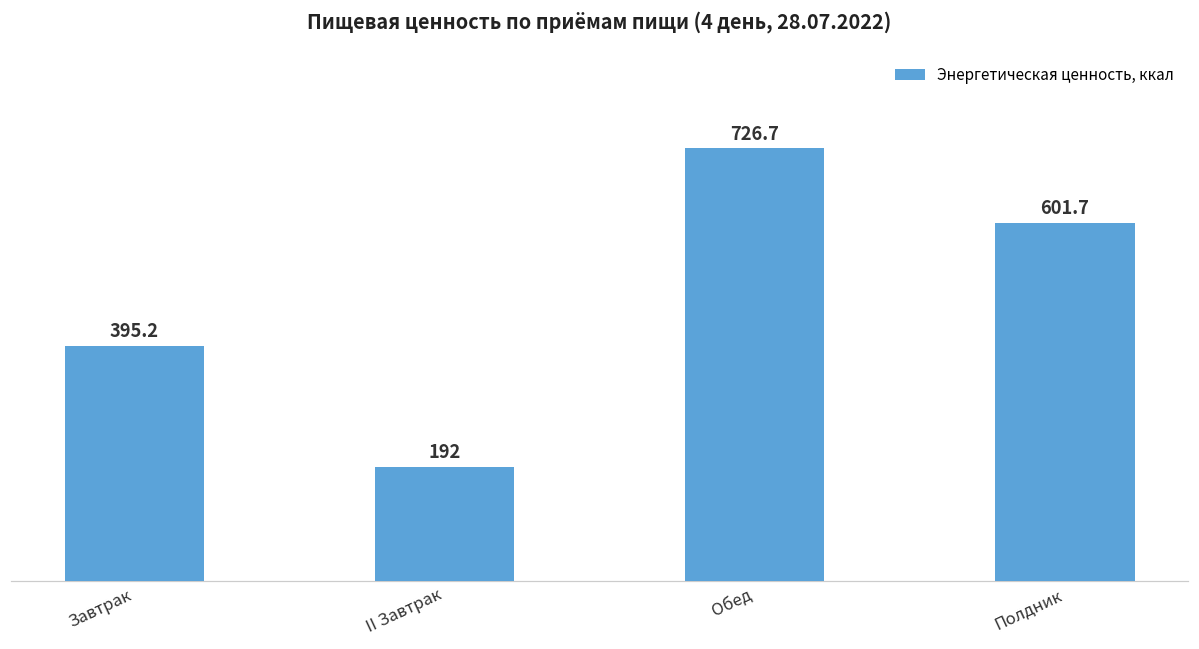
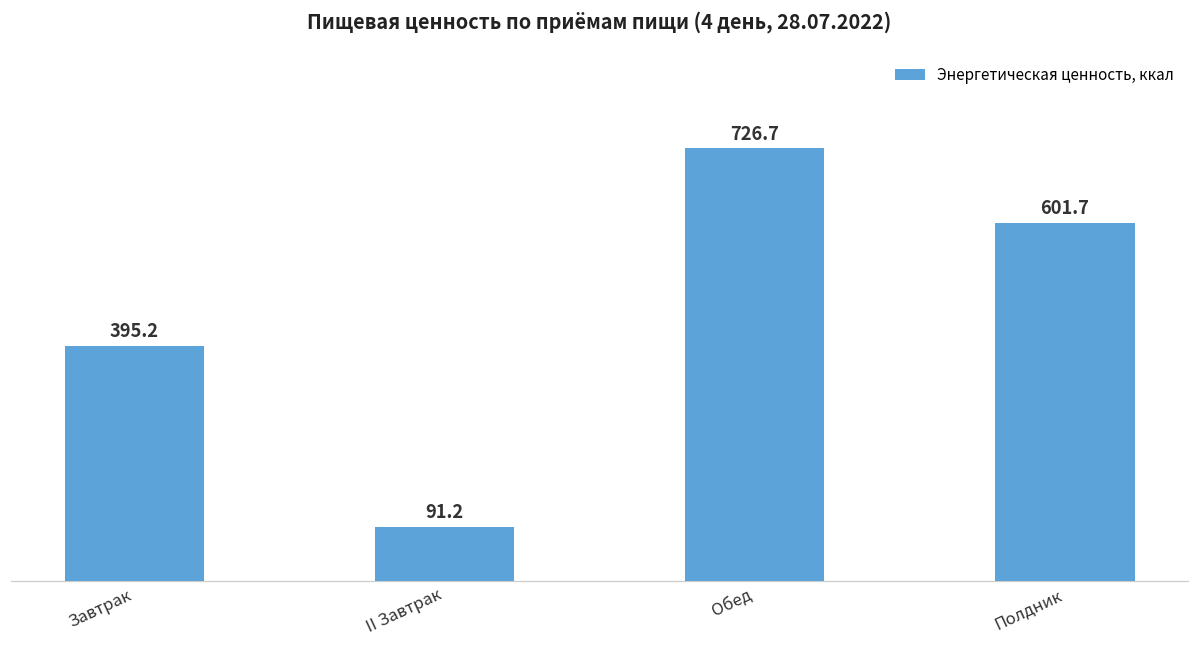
II Завтрак: 192 -> 91.2
